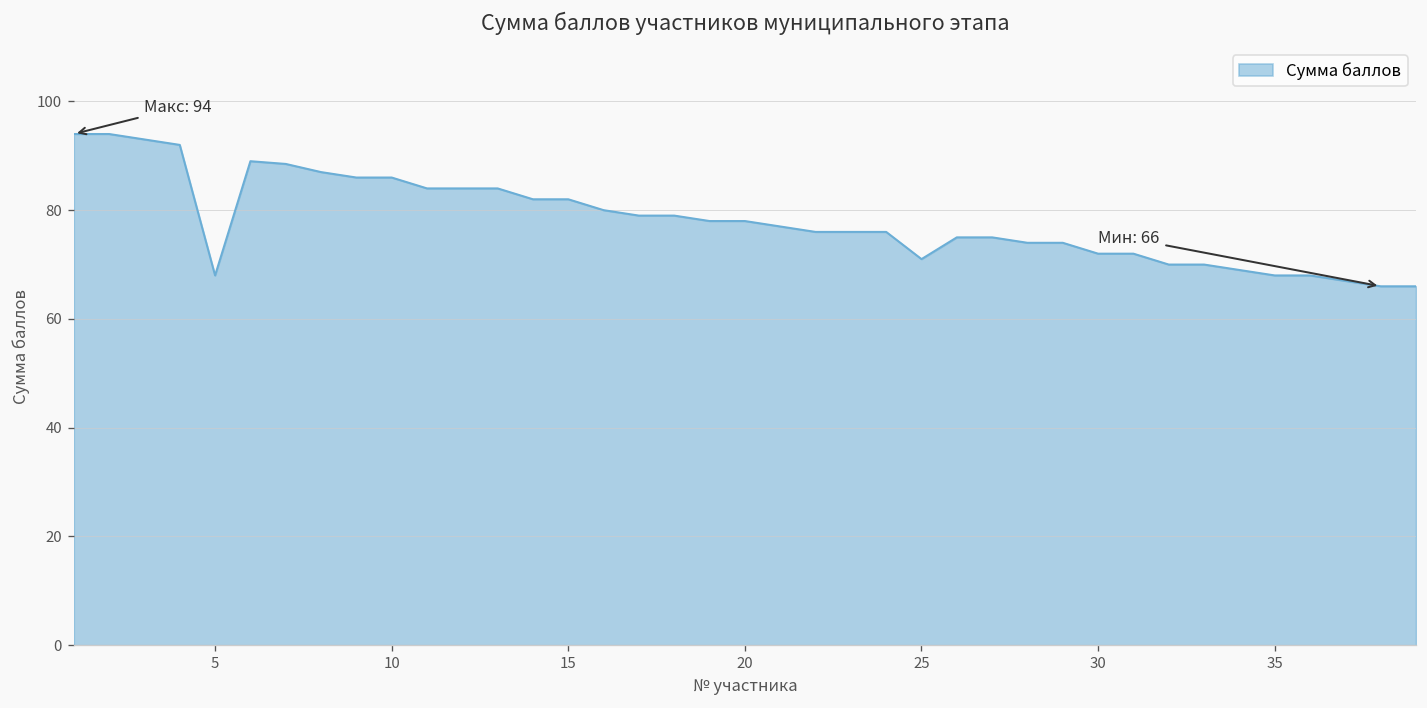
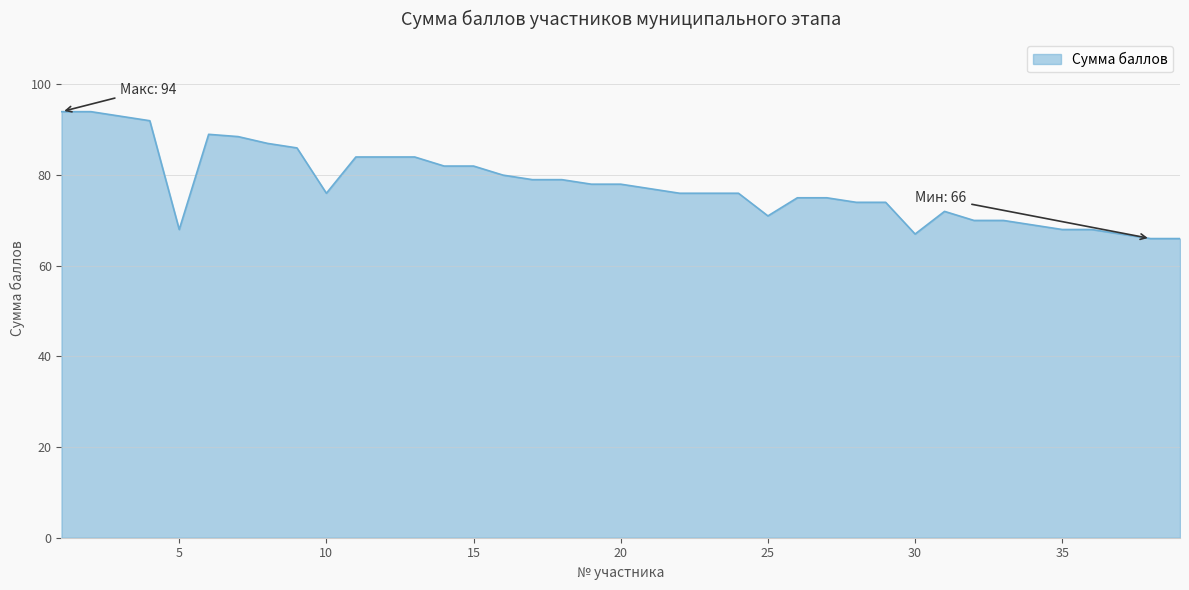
10: 86 -> 76
30: 72 -> 67
